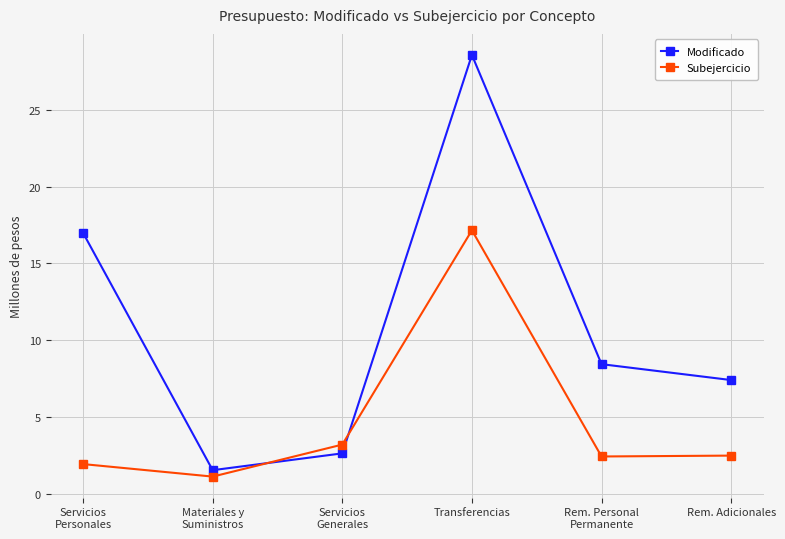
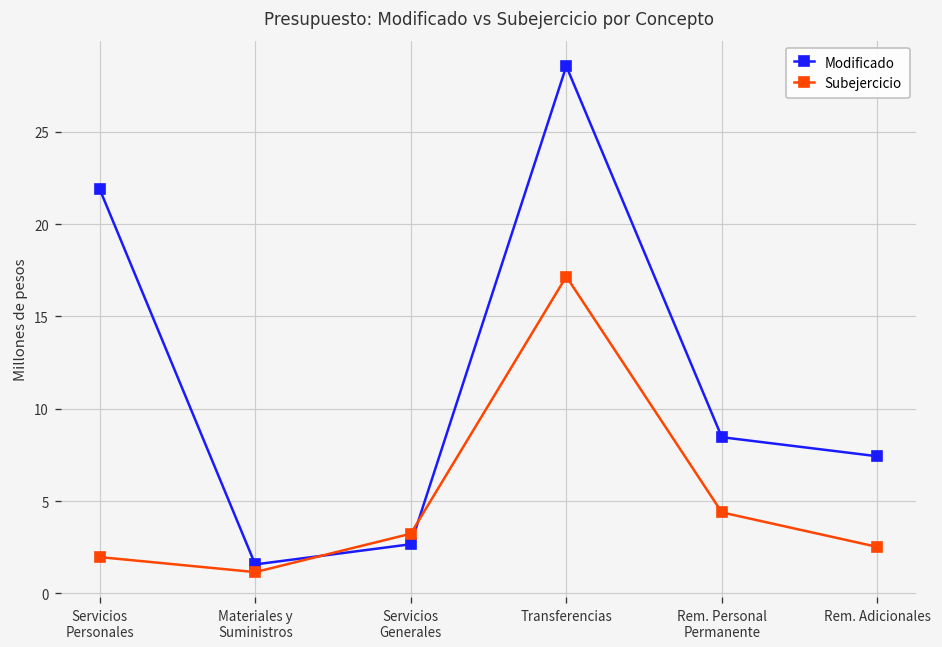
Modificado, Servicios Personales: 17.0 -> 21.9
Subejercicio, Rem. Personal Permanente: 2.5 -> 4.4
